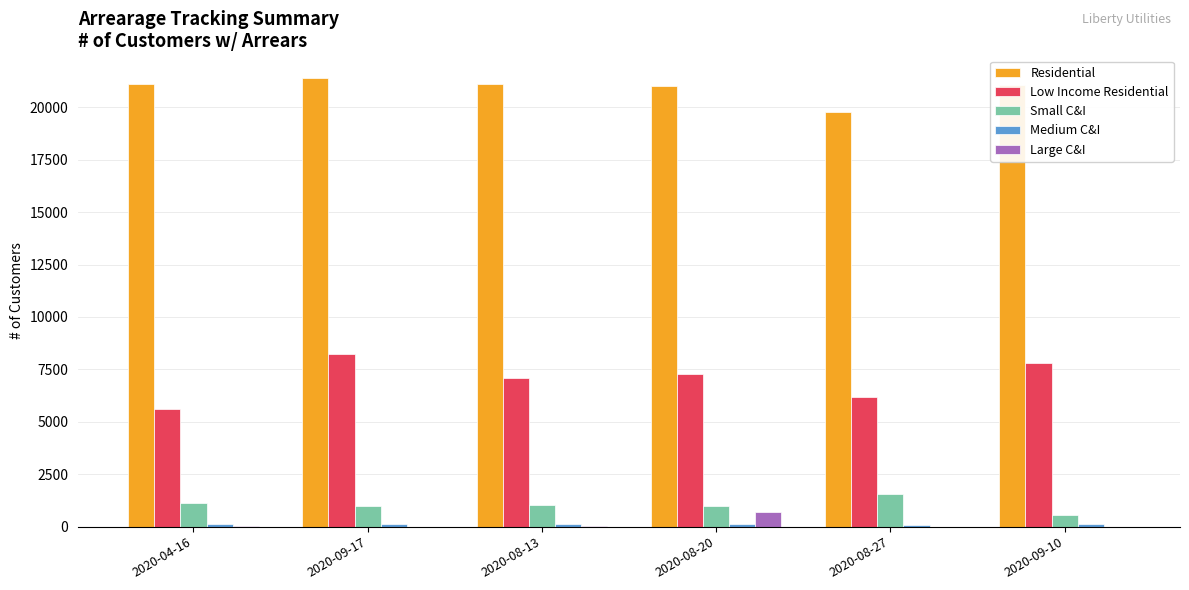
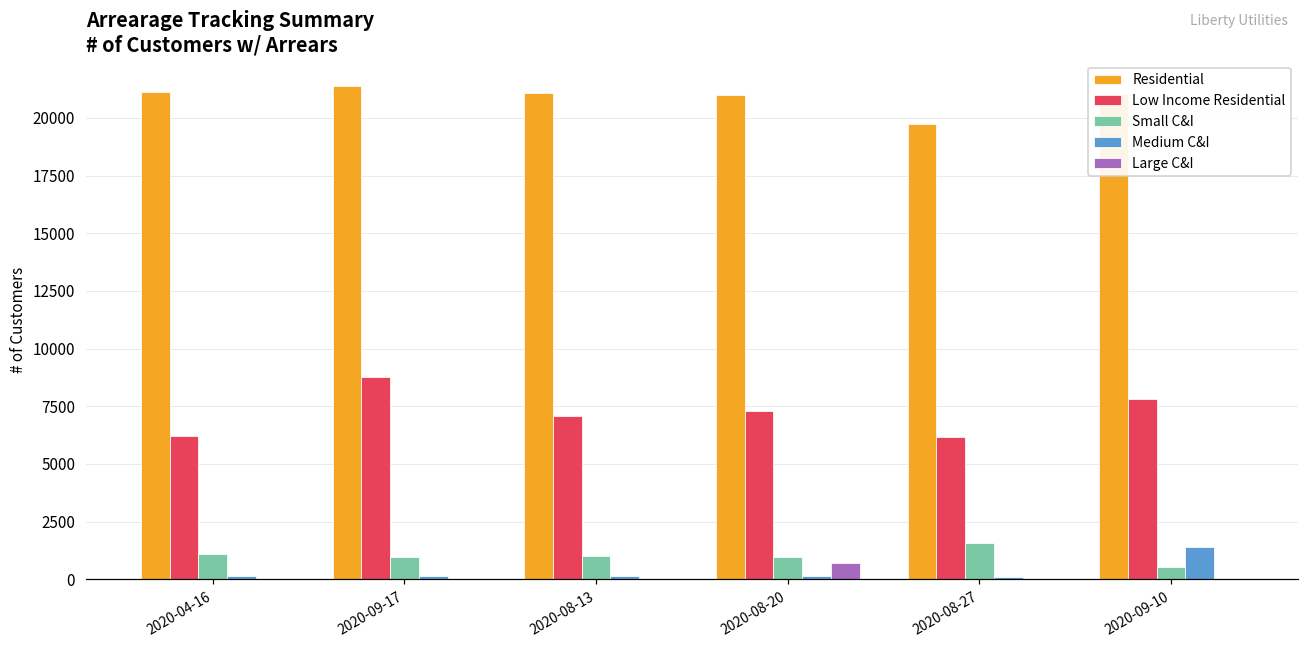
Low Income Residential, 2020-04-16: 5600 -> 6200
Low Income Residential, 2020-09-17: 8200 -> 8800
Medium C&I, 2020-09-10: 100 -> 1400
